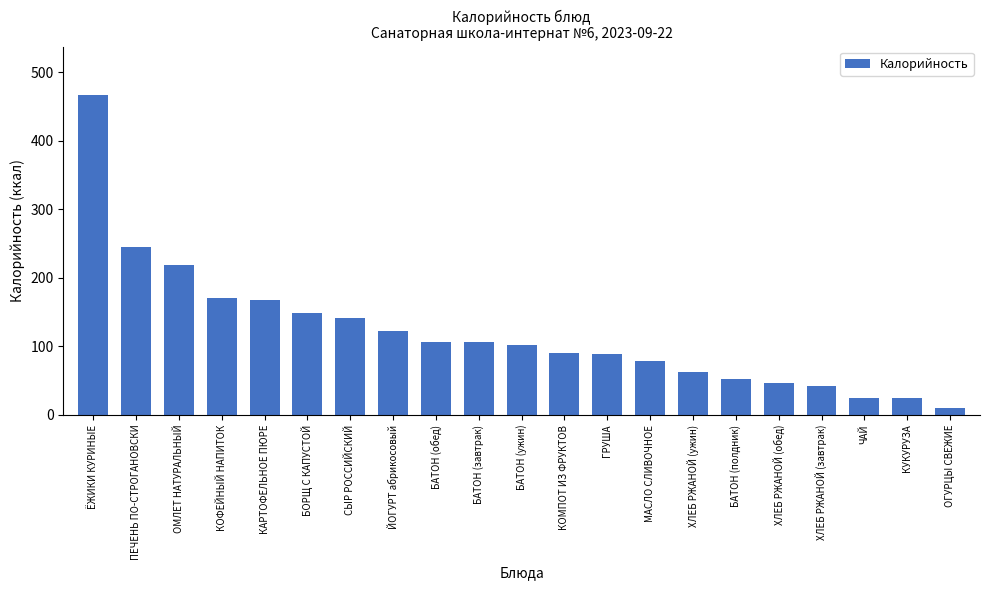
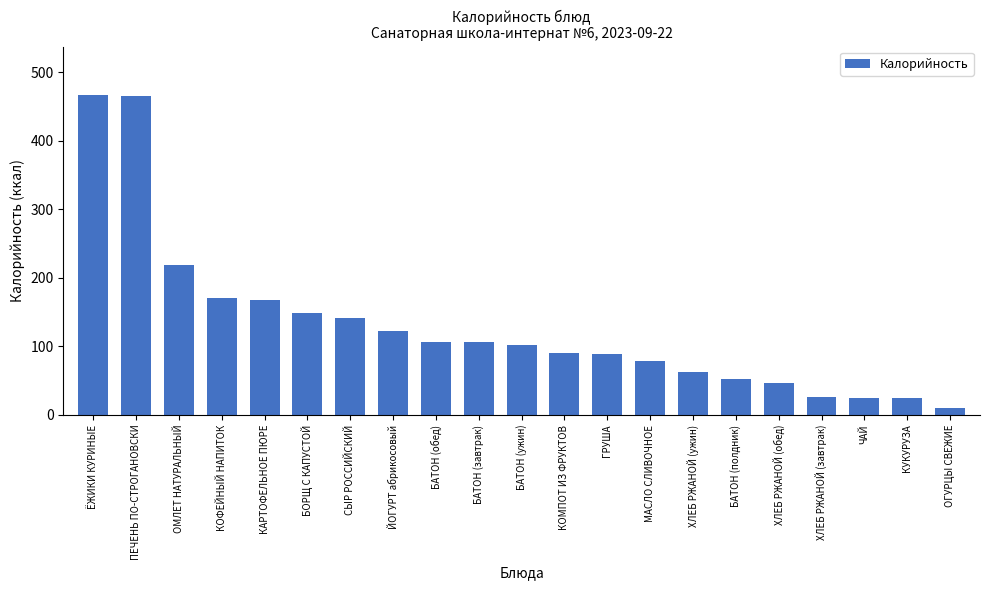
ПЕЧЕНЬ ПО-СТРОГАНОВСКИ: 250 -> 470
ХЛЕБ РЖАНОЙ (завтрак): 40 -> 30
